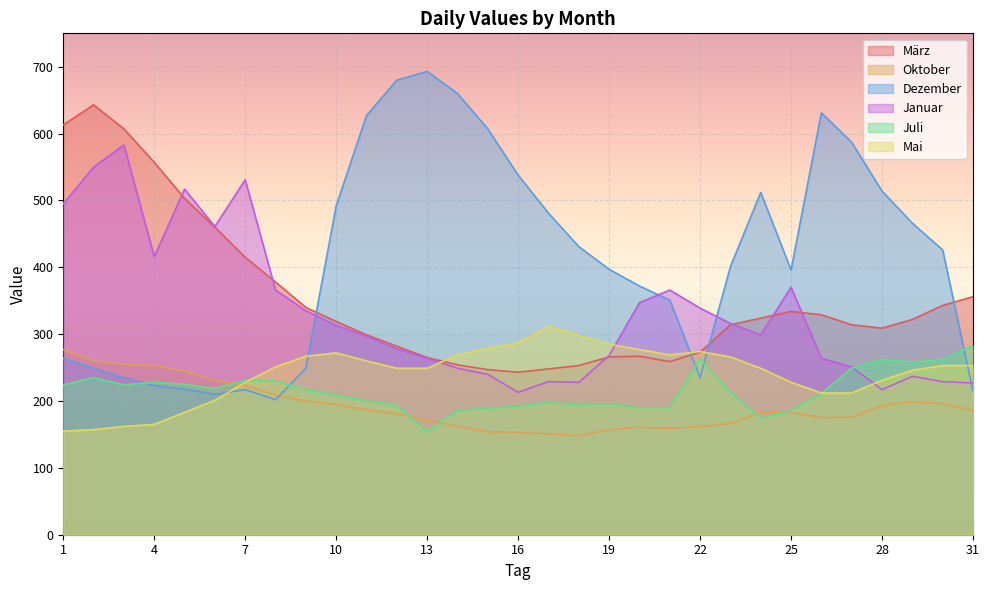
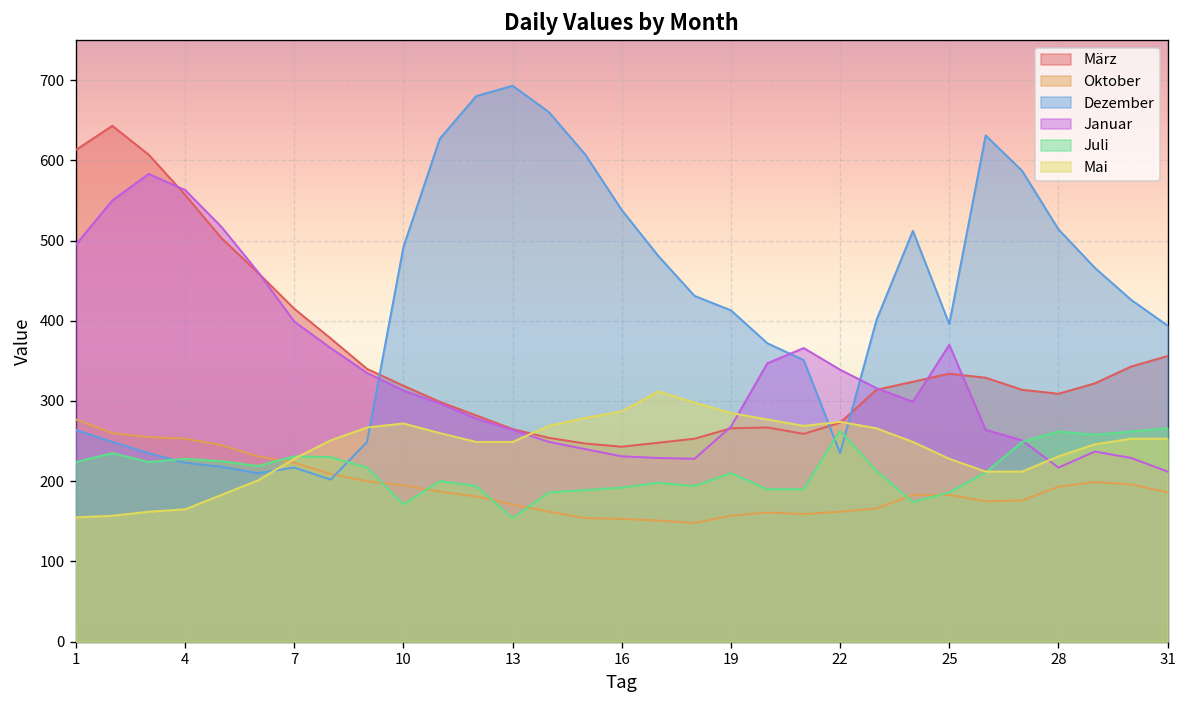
Januar, 4: 420 -> 560
Januar, 7: 530 -> 400
Juli, 10: 210 -> 170
Januar, 16: 210 -> 230
Dezember, 19: 400 -> 410
Juli, 19: 200 -> 210
Dezember, 31: 220 -> 390
Januar, 31: 230 -> 210
Juli, 31: 280 -> 270
